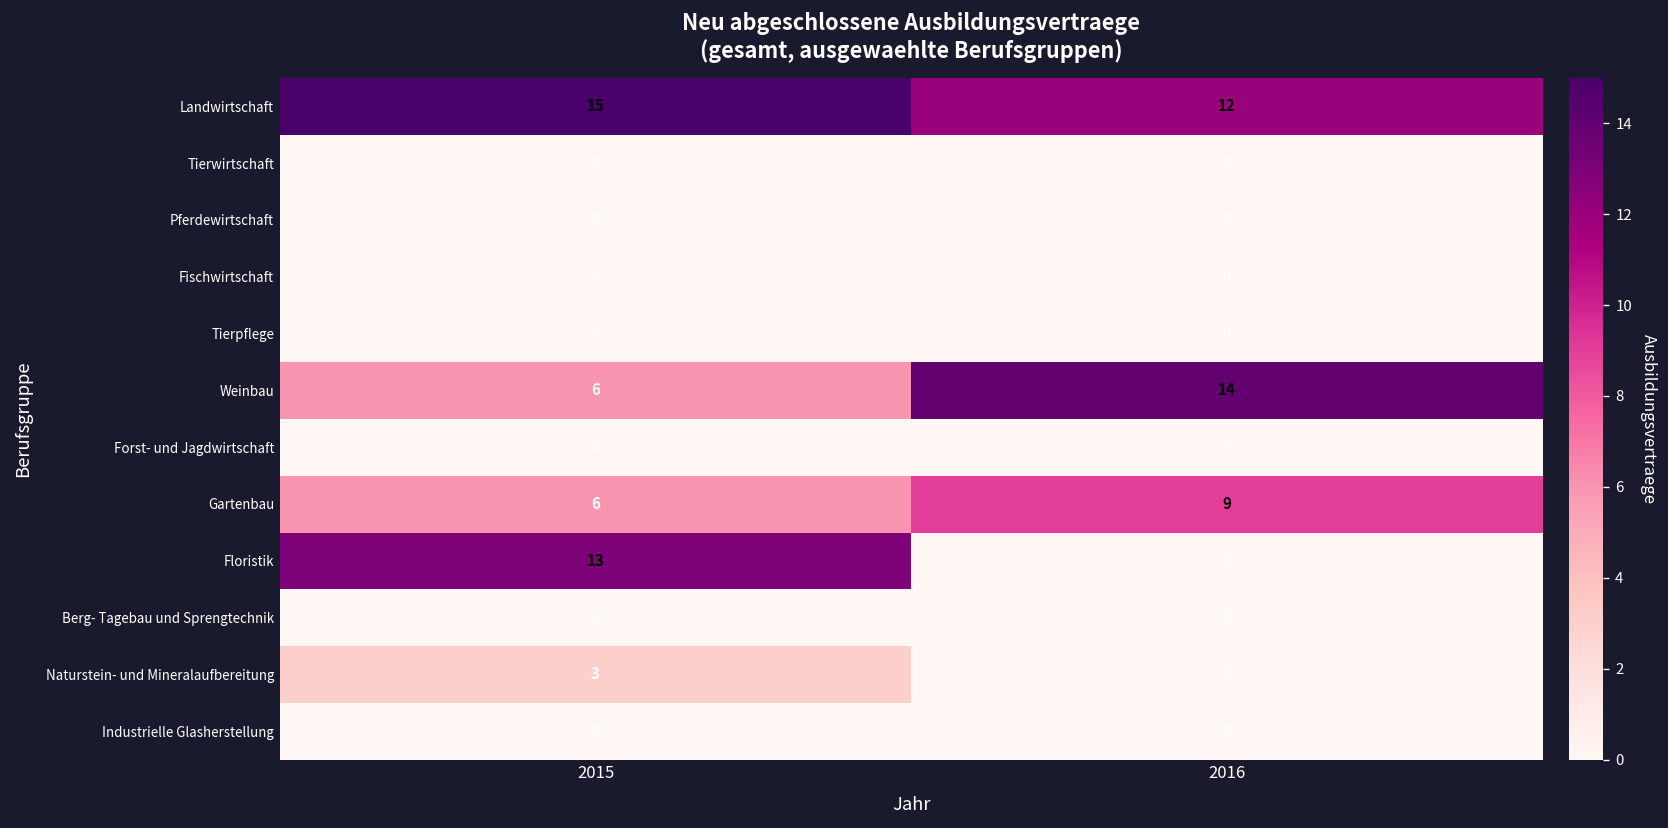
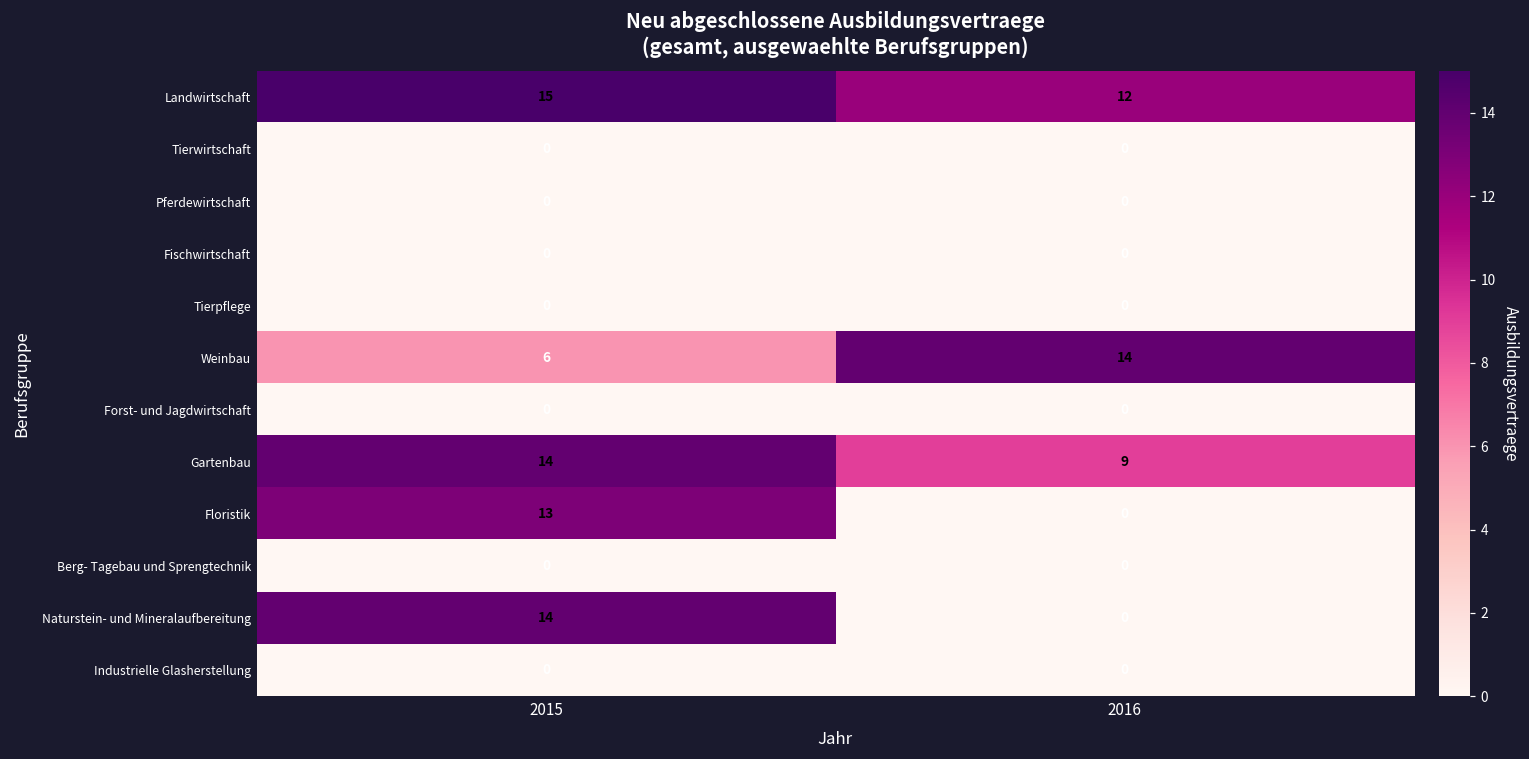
Gartenbau, 2015: 6 -> 14
Naturstein- und Mineralaufbereitung, 2015: 3 -> 14
